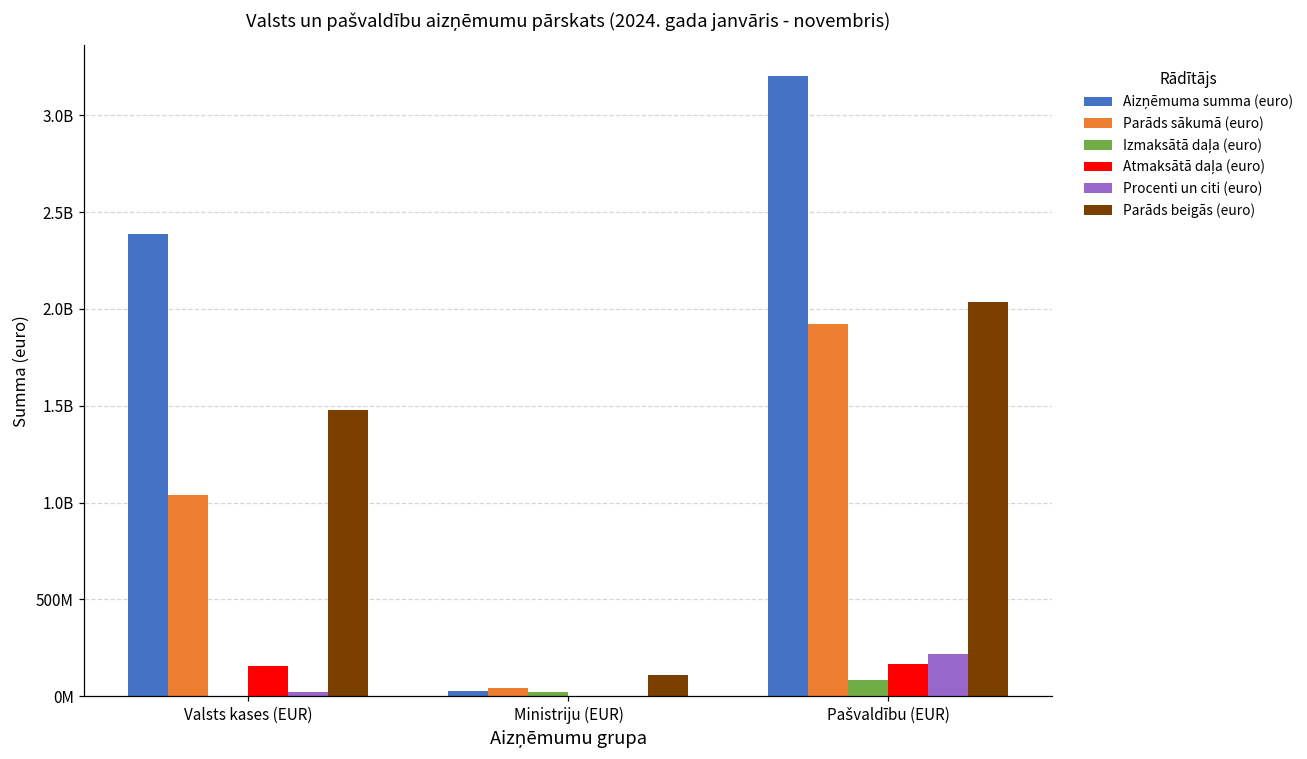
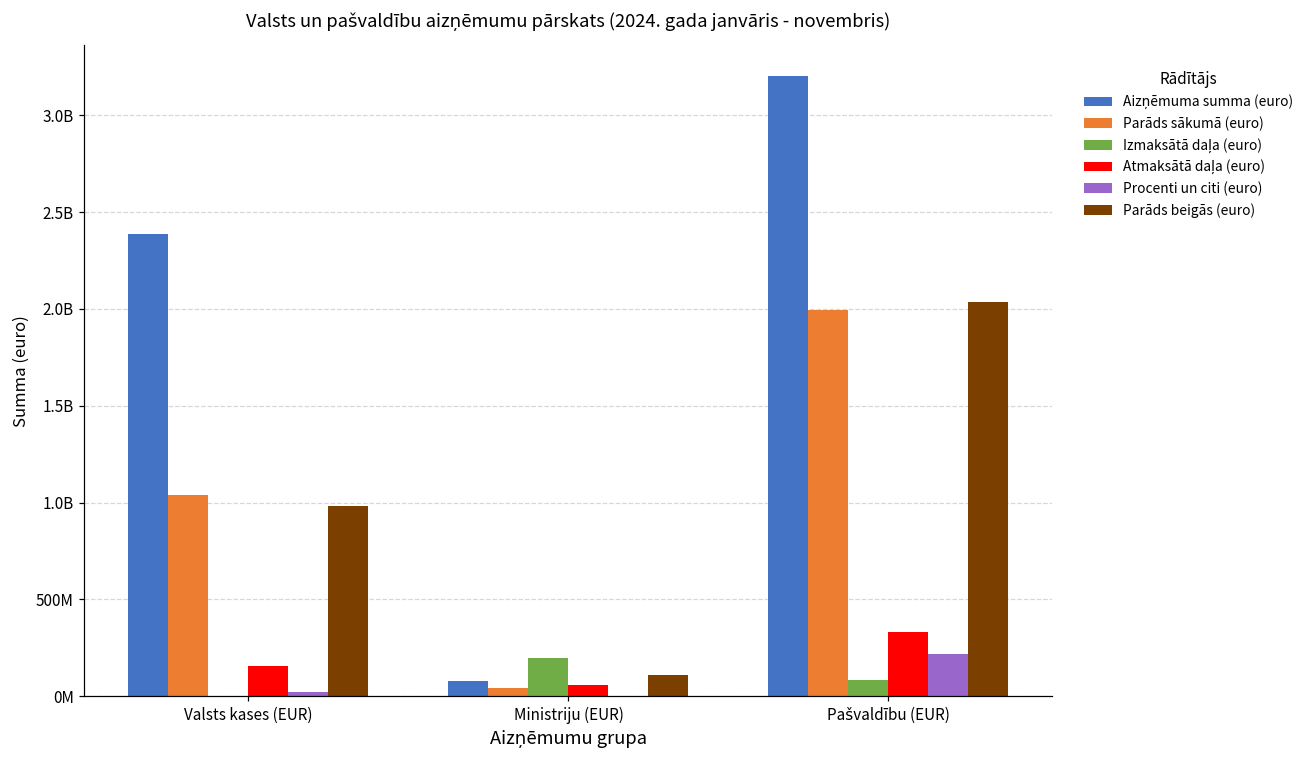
Parāds beigās (euro), Valsts kases (EUR): 1480000000 -> 980000000
Aizņēmuma summa (euro), Ministriju (EUR): 30000000 -> 80000000
Izmaksātā daļa (euro), Ministriju (EUR): 20000000 -> 200000000
Atmaksātā daļa (euro), Ministriju (EUR): 0 -> 60000000
Parāds sākumā (euro), Pašvaldību (EUR): 1920000000 -> 1990000000
Atmaksātā daļa (euro), Pašvaldību (EUR): 170000000 -> 330000000
